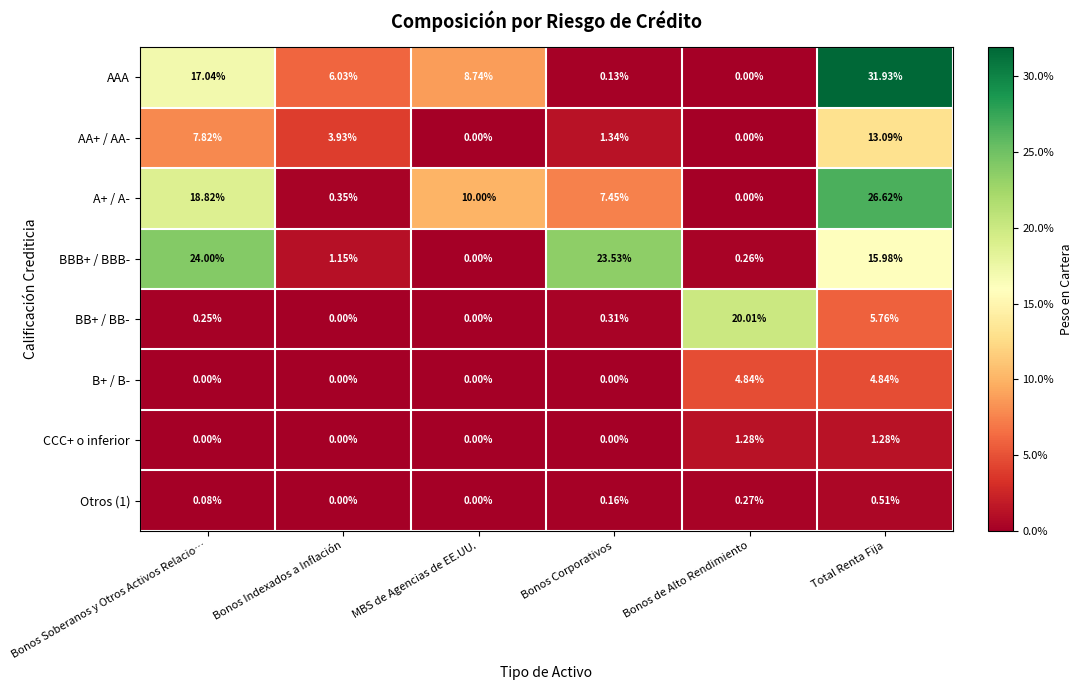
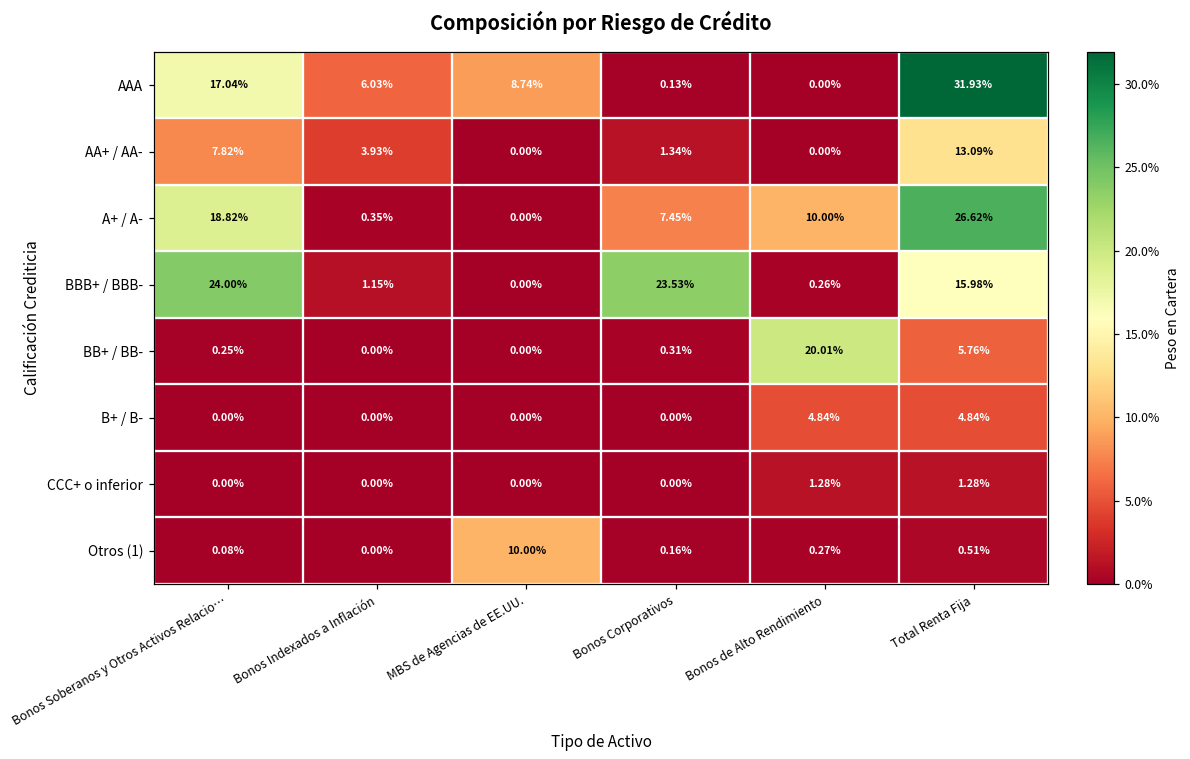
A+ / A-, MBS de Agencias de EE.UU.: 10.00% -> 0.00%
A+ / A-, Bonos de Alto Rendimiento: 0.00% -> 10.00%
Otros (1), MBS de Agencias de EE.UU.: 0.00% -> 10.00%
